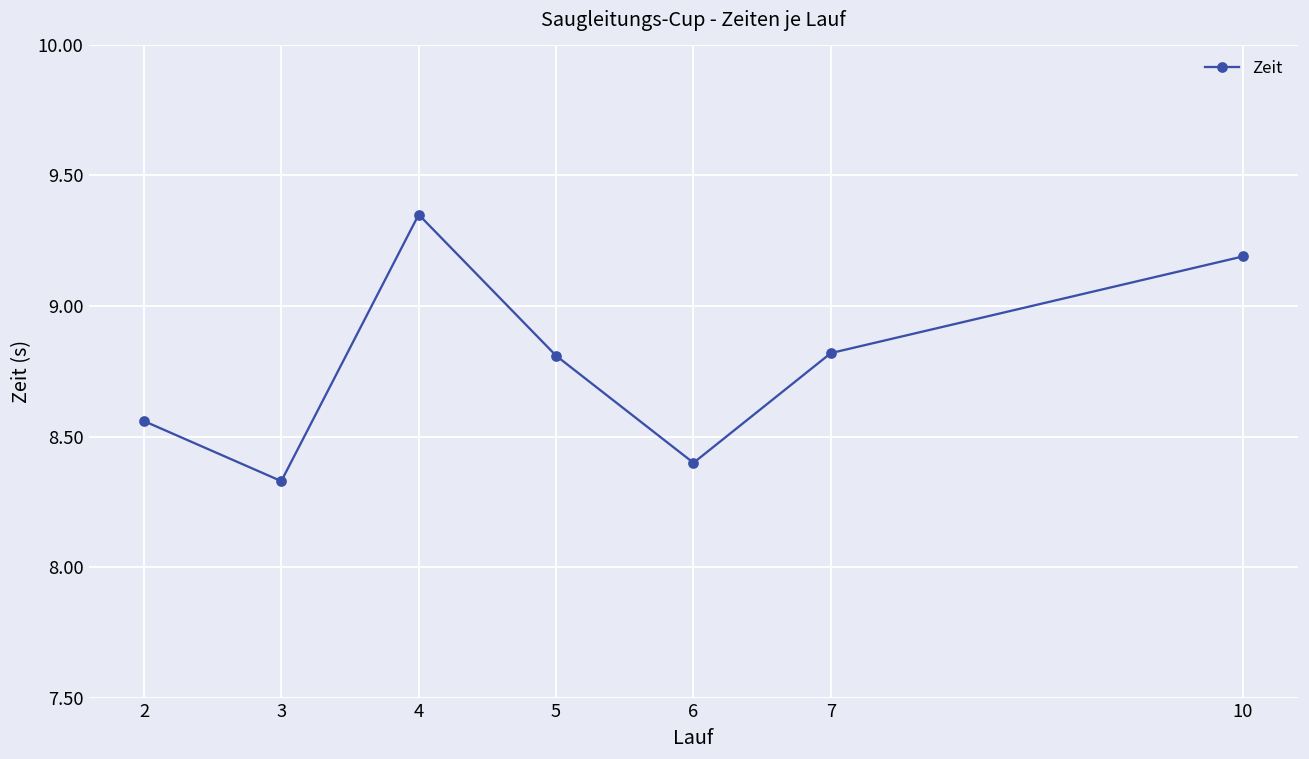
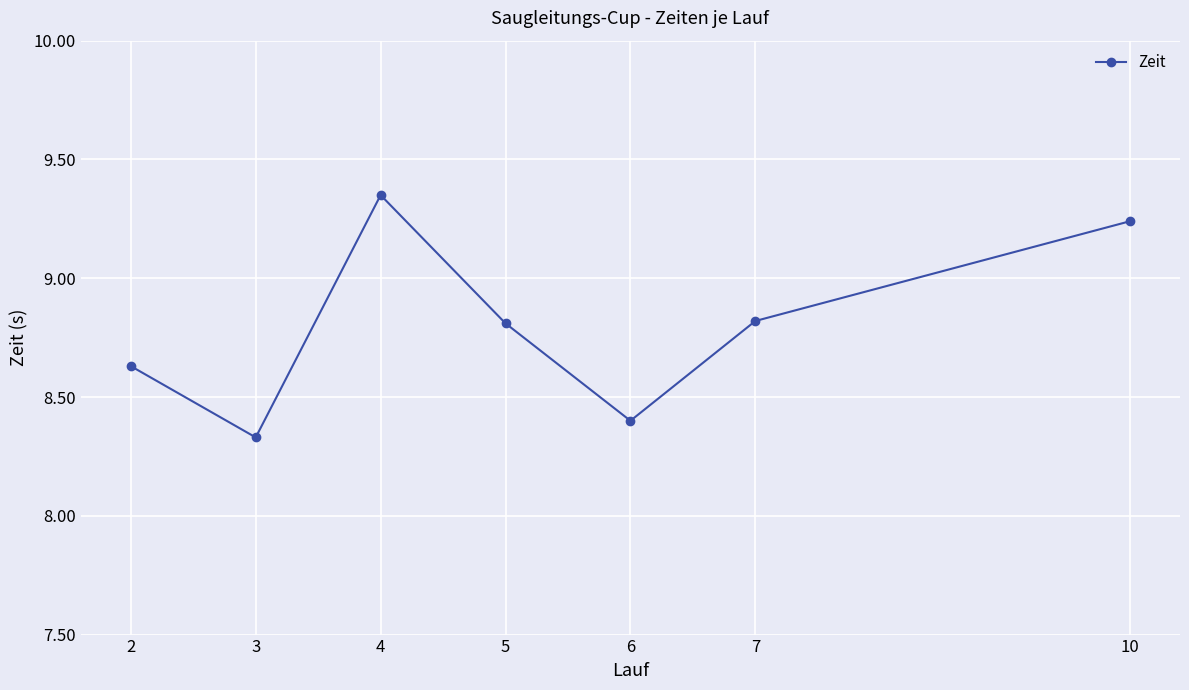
2: 8.56 -> 8.63
10: 9.19 -> 9.24
